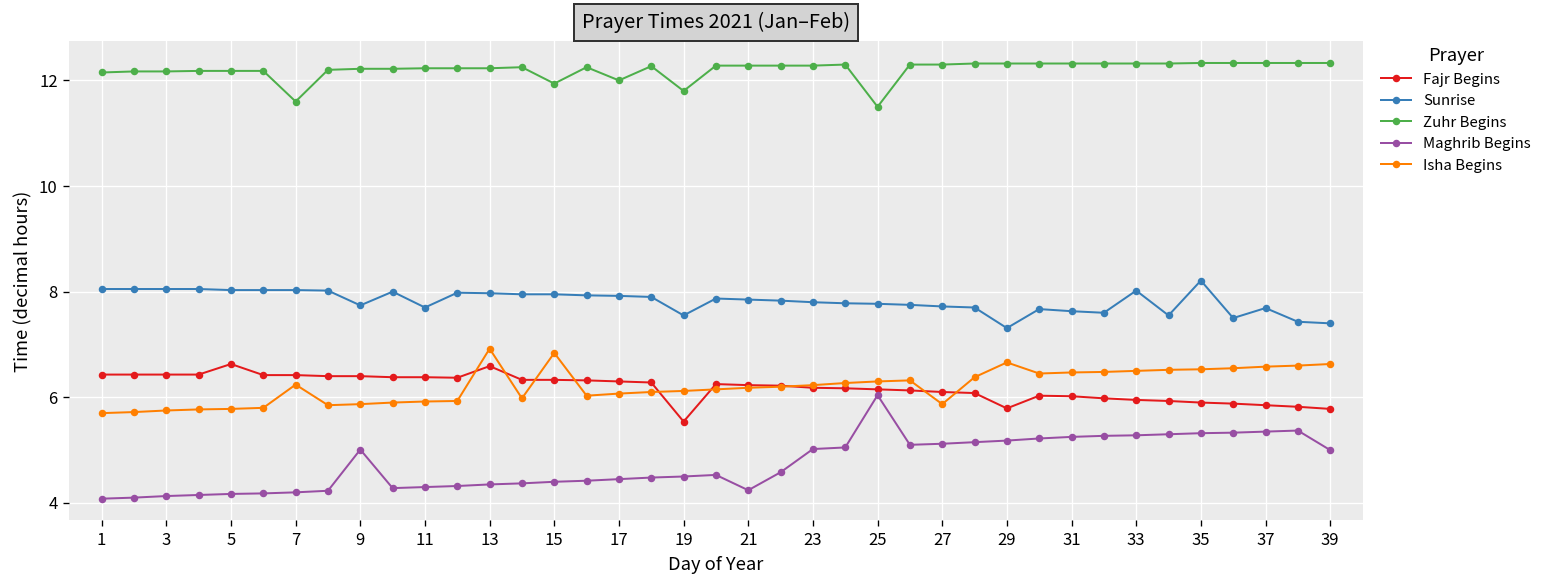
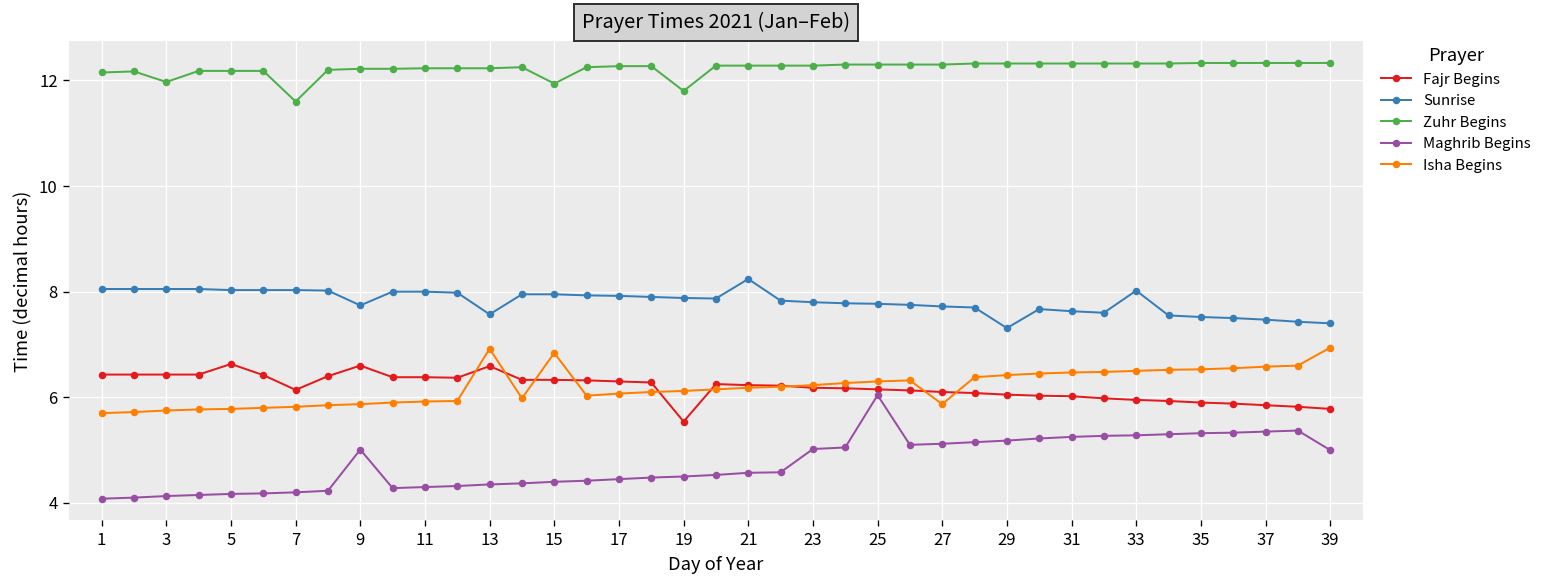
Zuhr Begins, 3: 12.2 -> 12.0
Fajr Begins, 7: 6.4 -> 6.1
Isha Begins, 7: 6.2 -> 5.8
Fajr Begins, 9: 6.4 -> 6.6
Sunrise, 11: 7.7 -> 8.0
Sunrise, 13: 8.0 -> 7.6
Zuhr Begins, 17: 12.0 -> 12.3
Sunrise, 19: 7.6 -> 7.9
Sunrise, 21: 7.9 -> 8.2
Maghrib Begins, 21: 4.2 -> 4.6
Zuhr Begins, 25: 11.5 -> 12.3
Fajr Begins, 29: 5.8 -> 6.1
Isha Begins, 29: 6.7 -> 6.4
Sunrise, 35: 8.2 -> 7.5
Sunrise, 37: 7.7 -> 7.5
Isha Begins, 39: 6.6 -> 6.9
